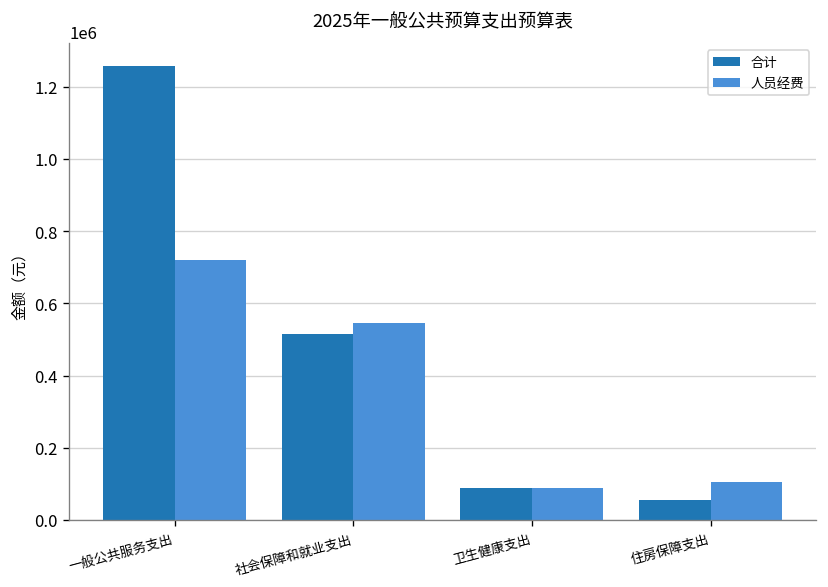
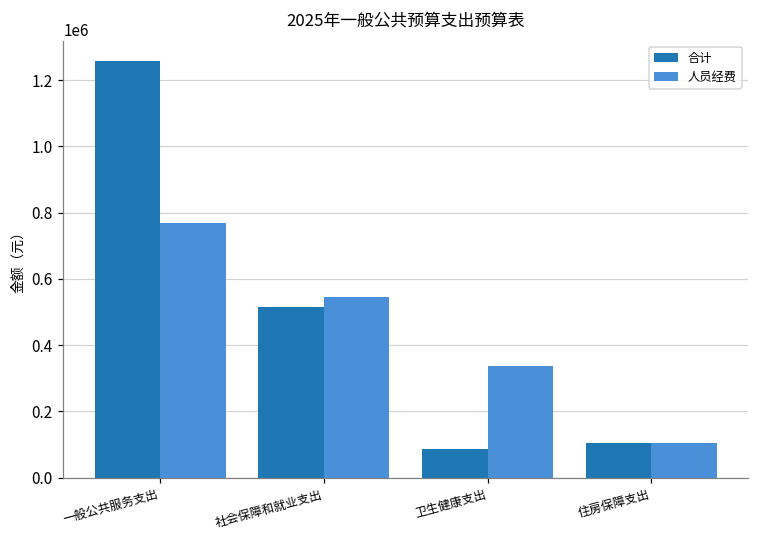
人员经费, 一般公共服务支出: 720000 -> 770000
人员经费, 卫生健康支出: 90000 -> 340000
合计, 住房保障支出: 60000 -> 110000
